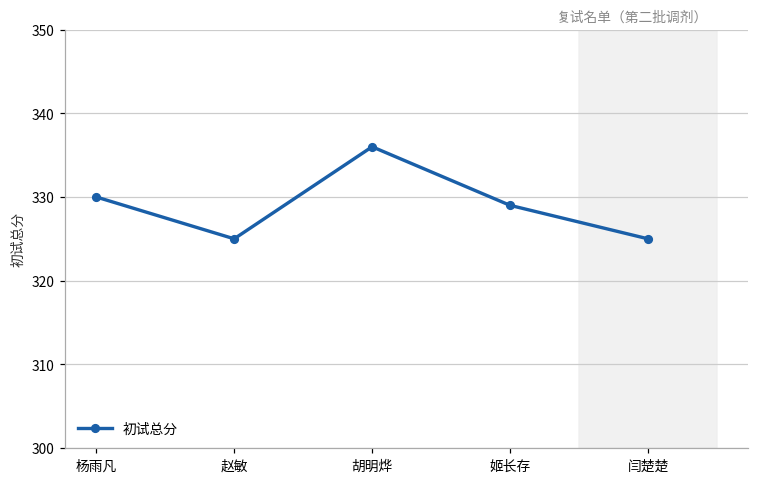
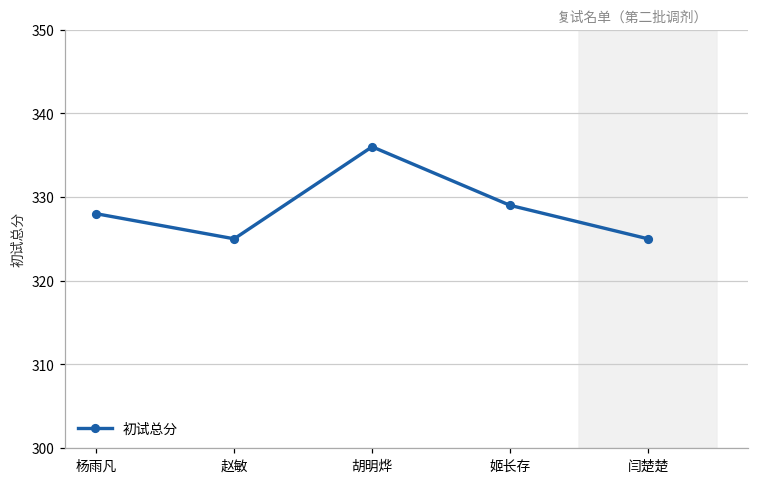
杨雨凡: 330 -> 328
